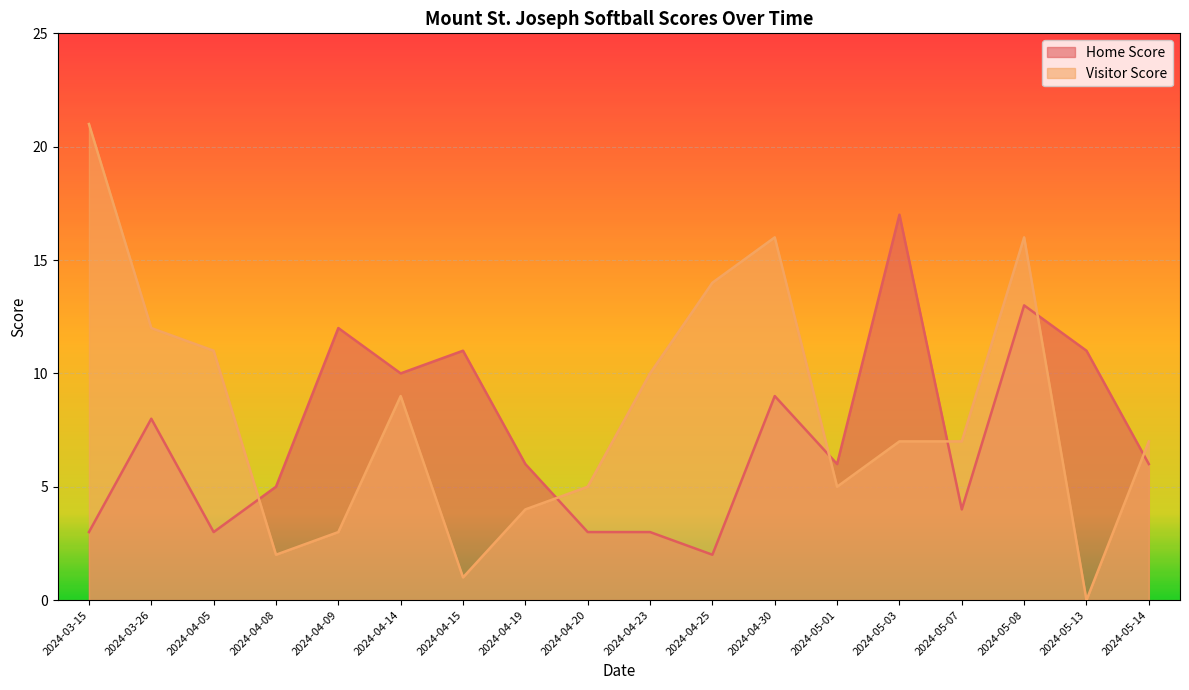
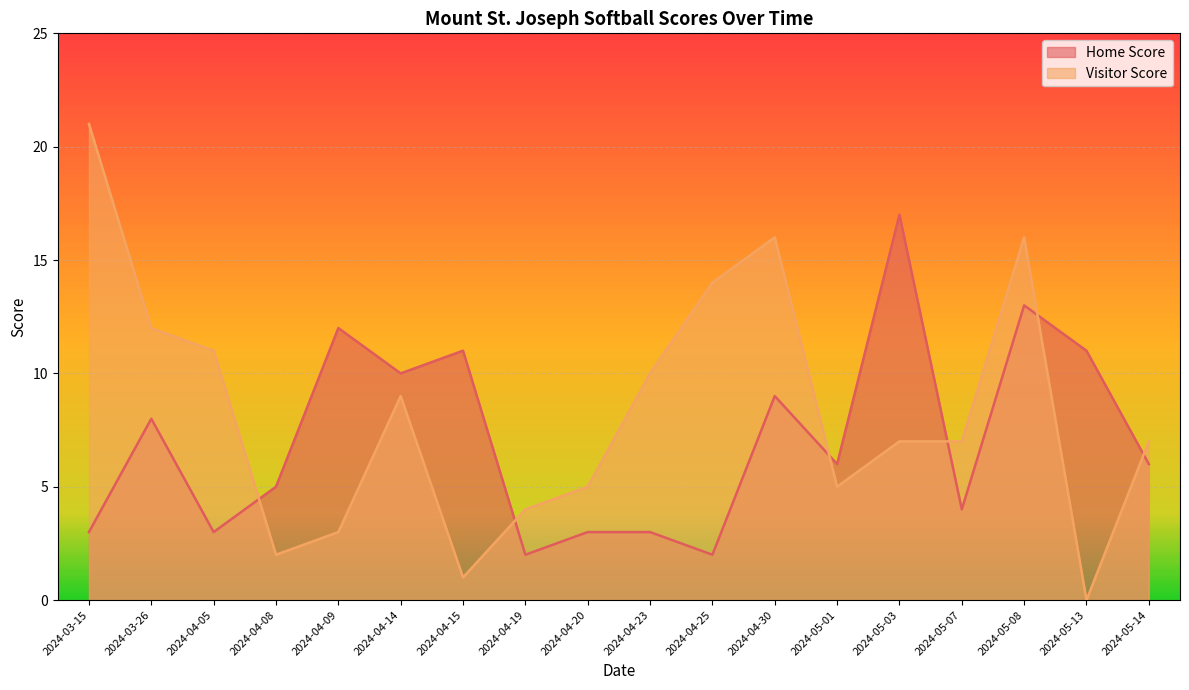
Home Score, 2024-04-19: 6 -> 2
